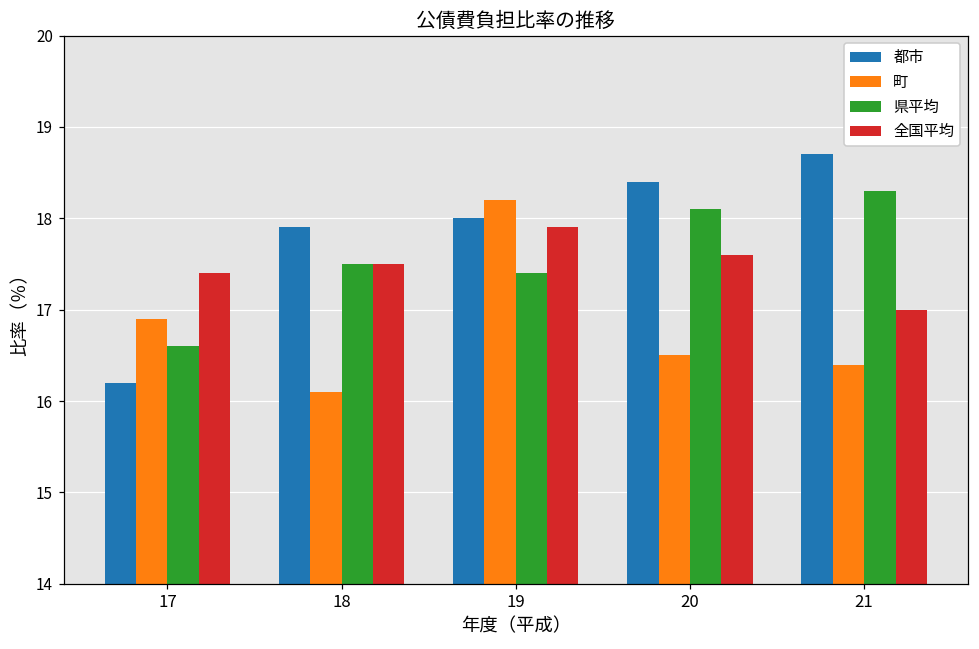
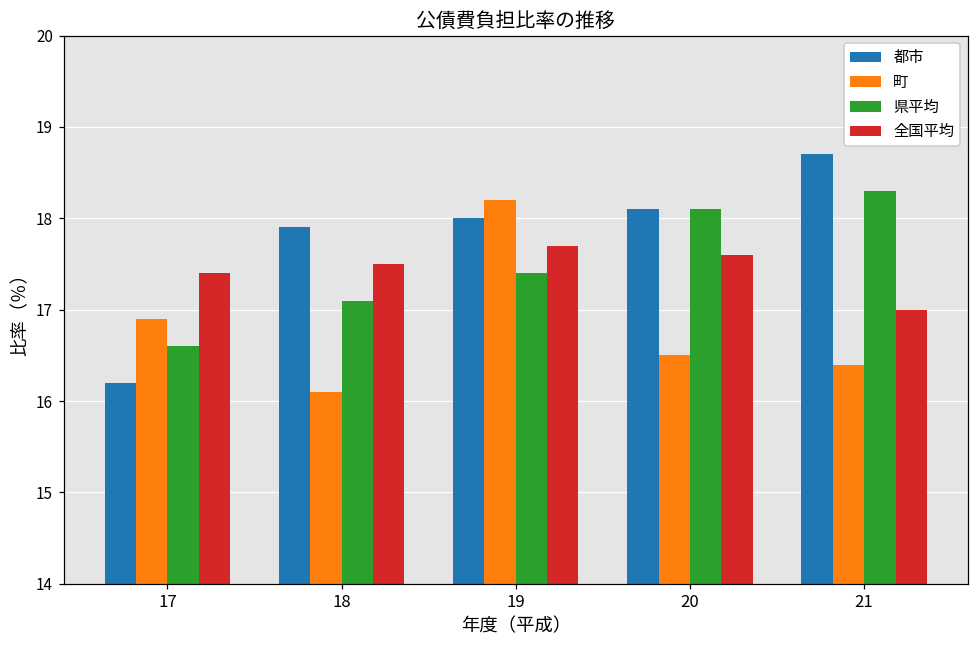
県平均, 18: 17.5 -> 17.1
全国平均, 19: 17.9 -> 17.7
都市, 20: 18.4 -> 18.1
